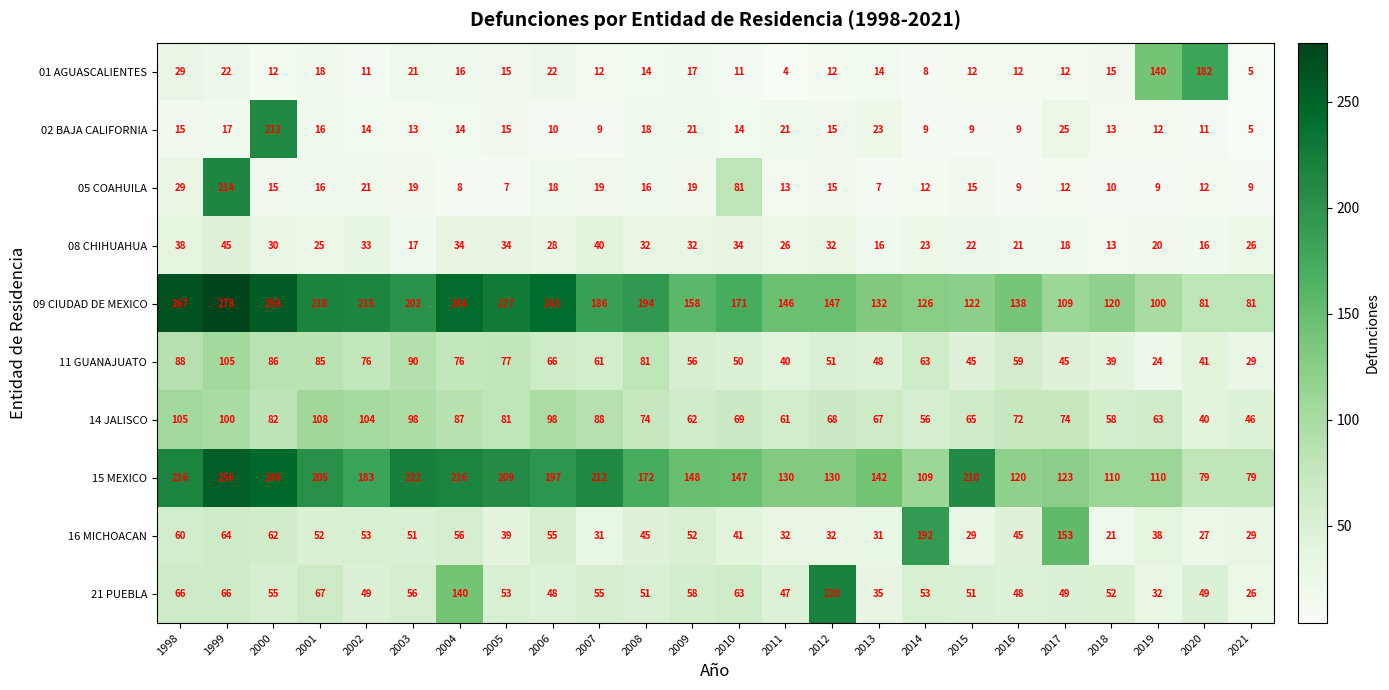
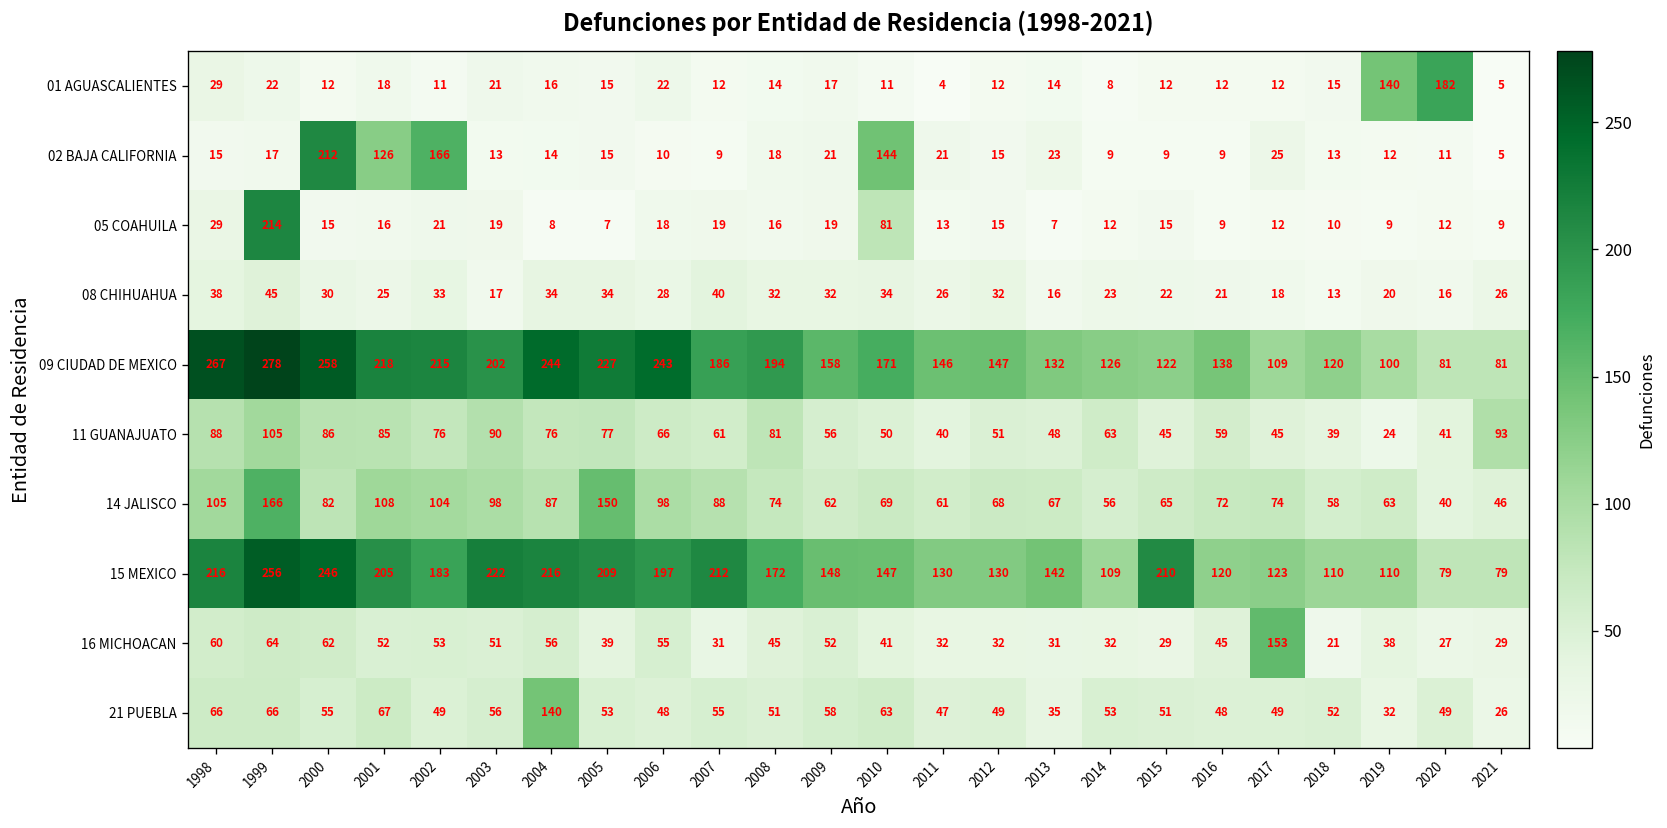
02 BAJA CALIFORNIA, 2001: 16 -> 126
02 BAJA CALIFORNIA, 2002: 14 -> 166
02 BAJA CALIFORNIA, 2010: 14 -> 144
11 GUANAJUATO, 2021: 29 -> 93
14 JALISCO, 1999: 100 -> 166
14 JALISCO, 2005: 81 -> 150
16 MICHOACAN, 2014: 192 -> 32
21 PUEBLA, 2012: 220 -> 49
